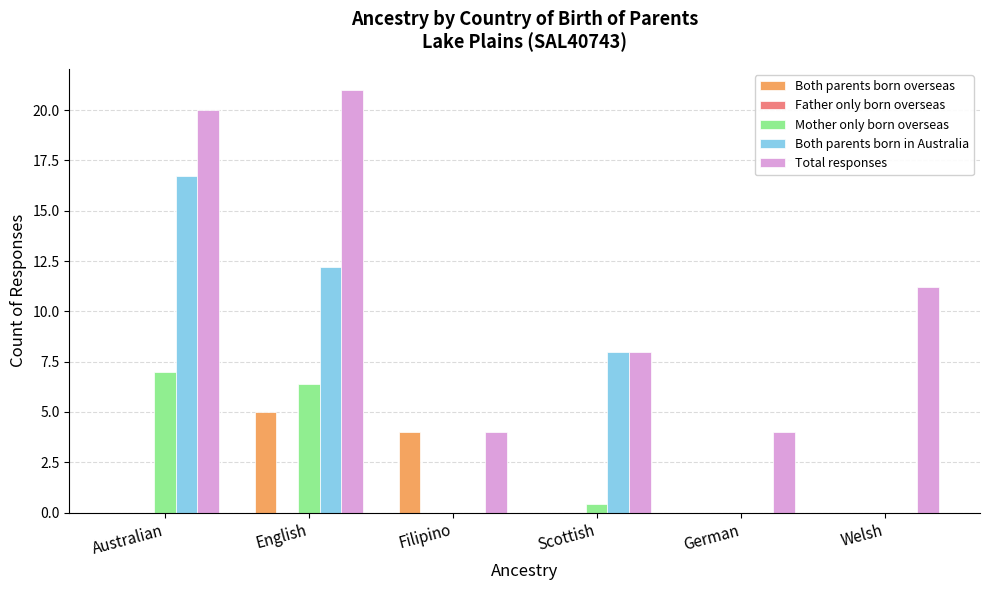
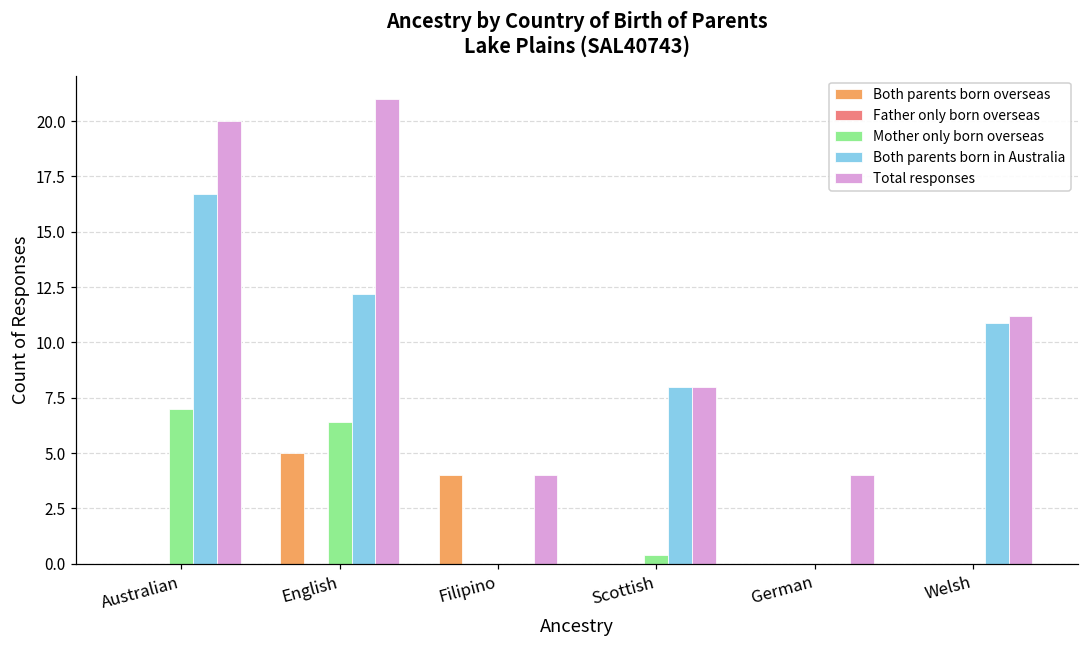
Both parents born in Australia, Welsh: 0.0 -> 10.9
